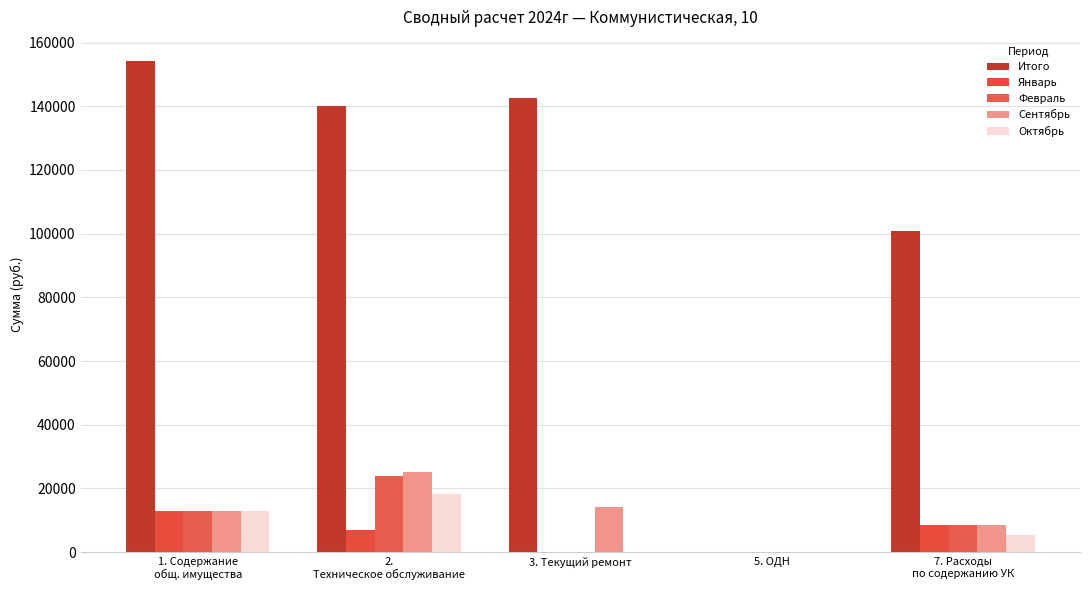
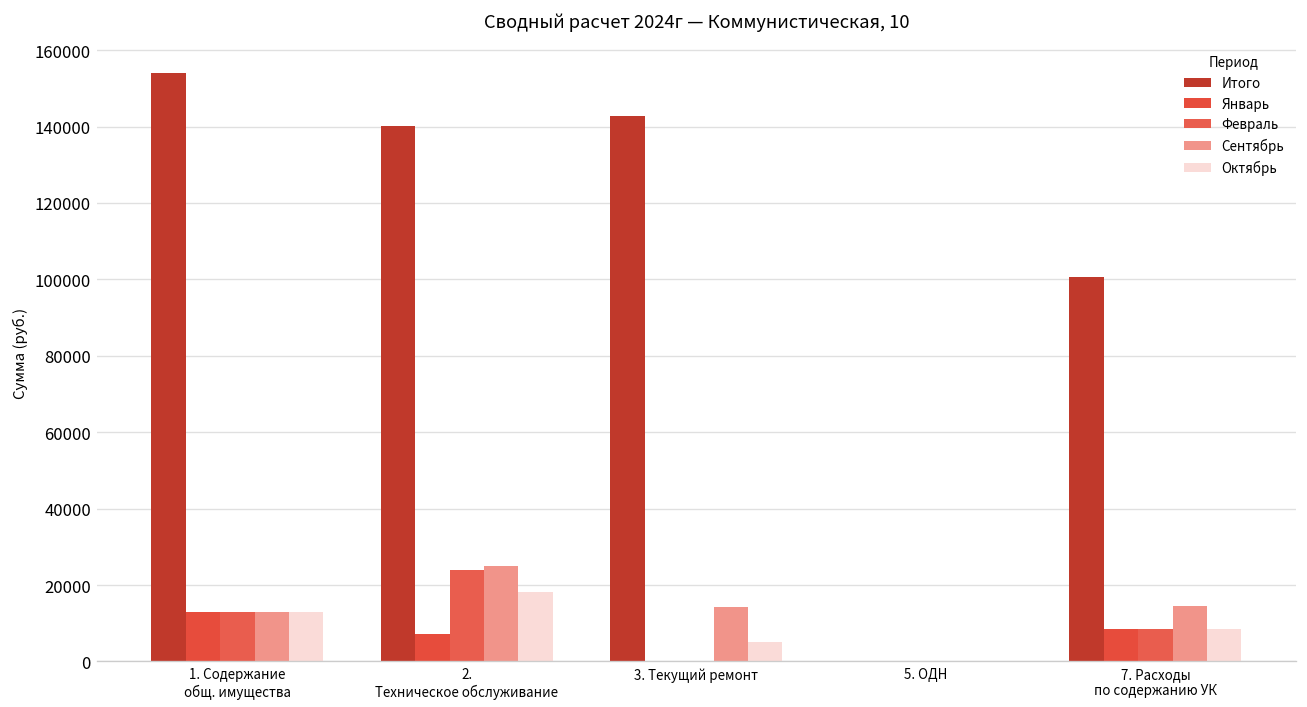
Октябрь, 3. Текущий ремонт: 0 -> 5000
Сентябрь, 7. Расходы по содержанию УК: 8000 -> 14000
Октябрь, 7. Расходы по содержанию УК: 5000 -> 8000
